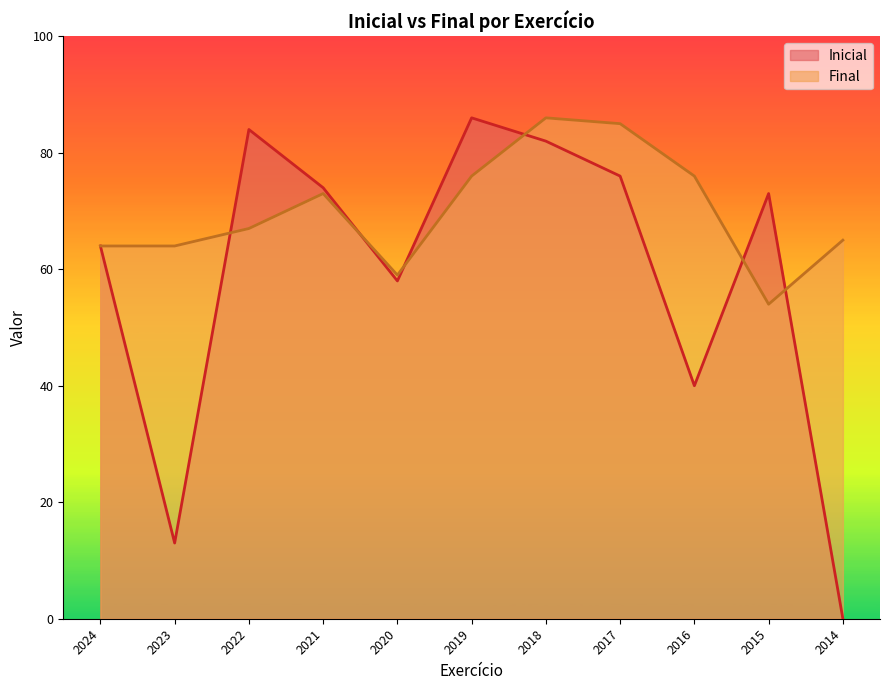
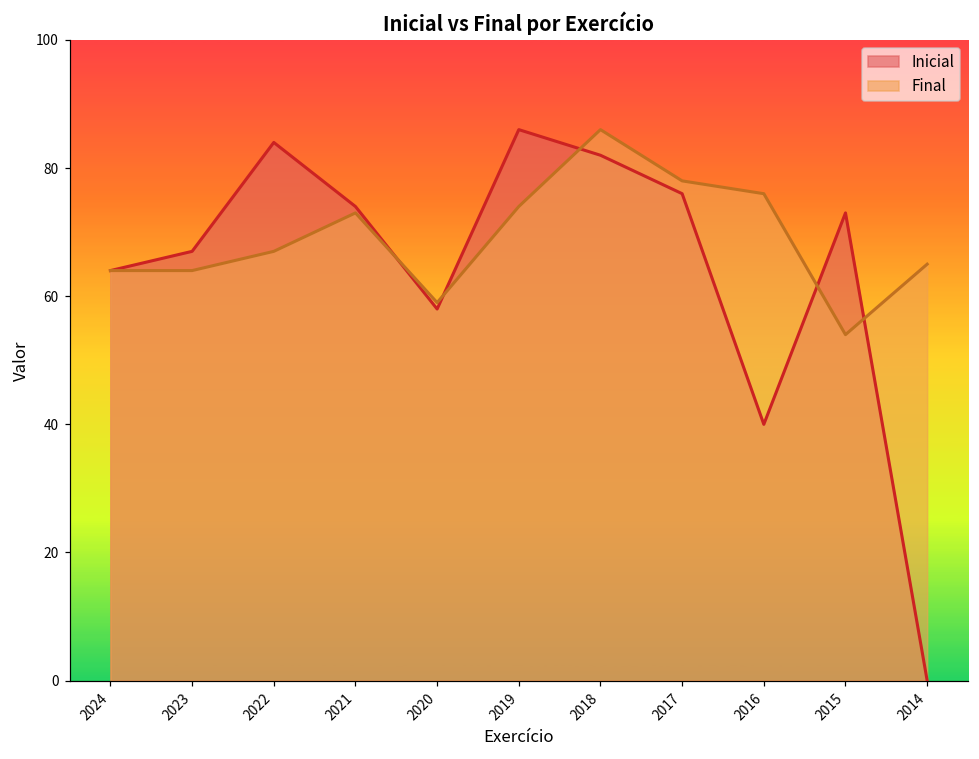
Inicial, 2023: 13 -> 67
Final, 2019: 76 -> 74
Final, 2017: 85 -> 78
